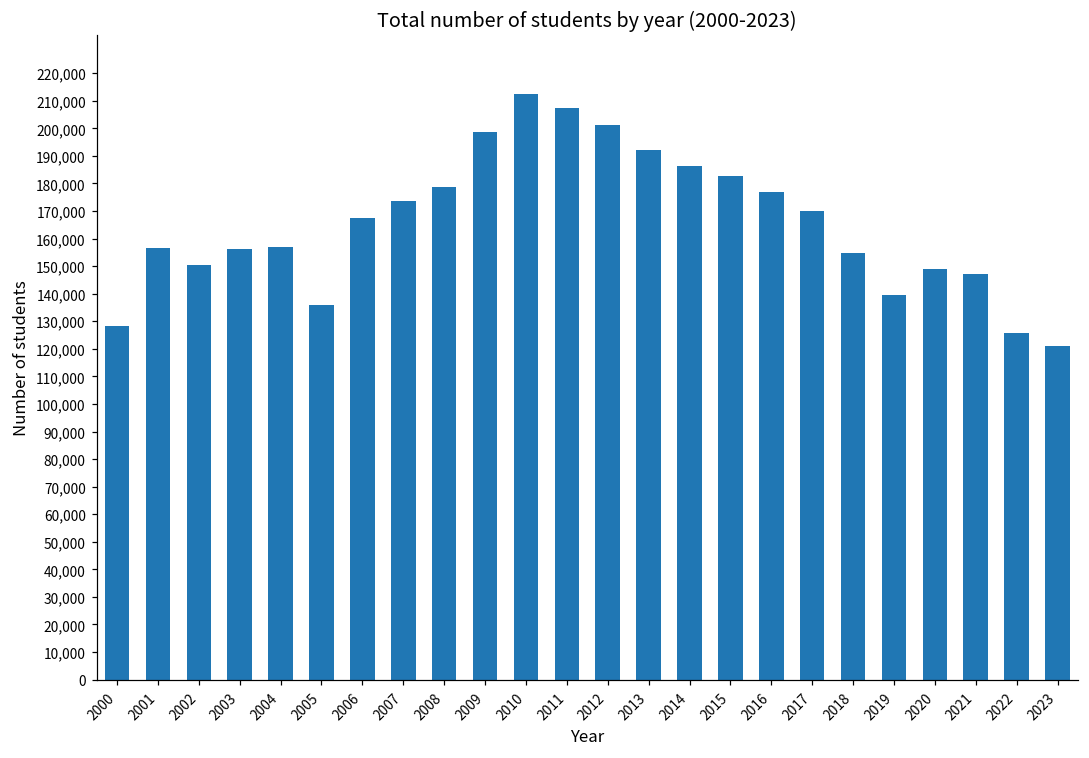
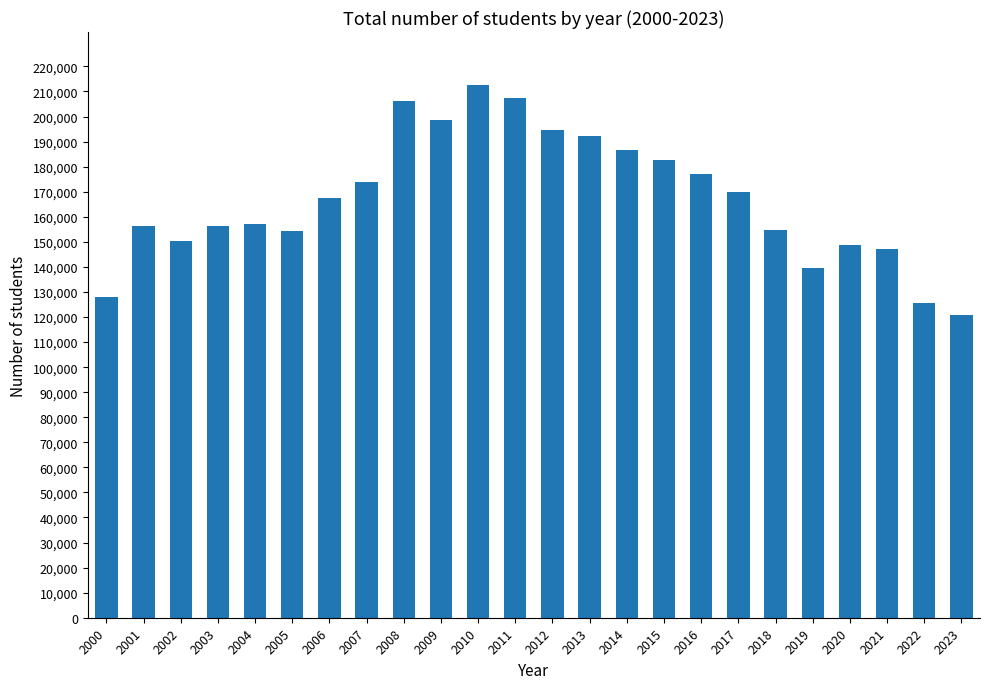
2005: 136,000 -> 154,000
2008: 179,000 -> 206,000
2012: 201,000 -> 195,000
